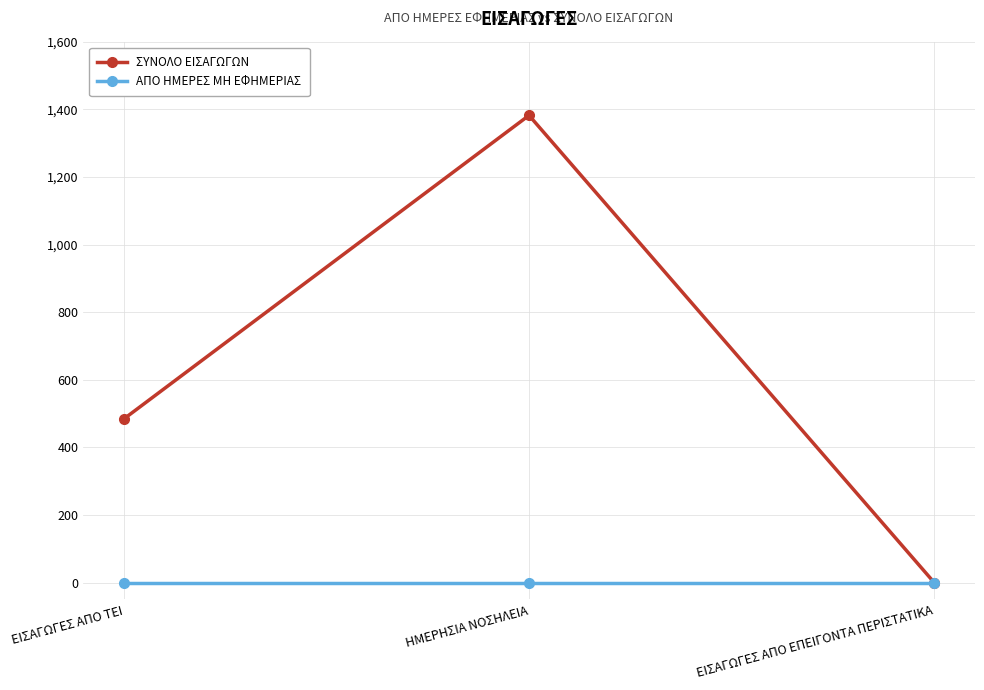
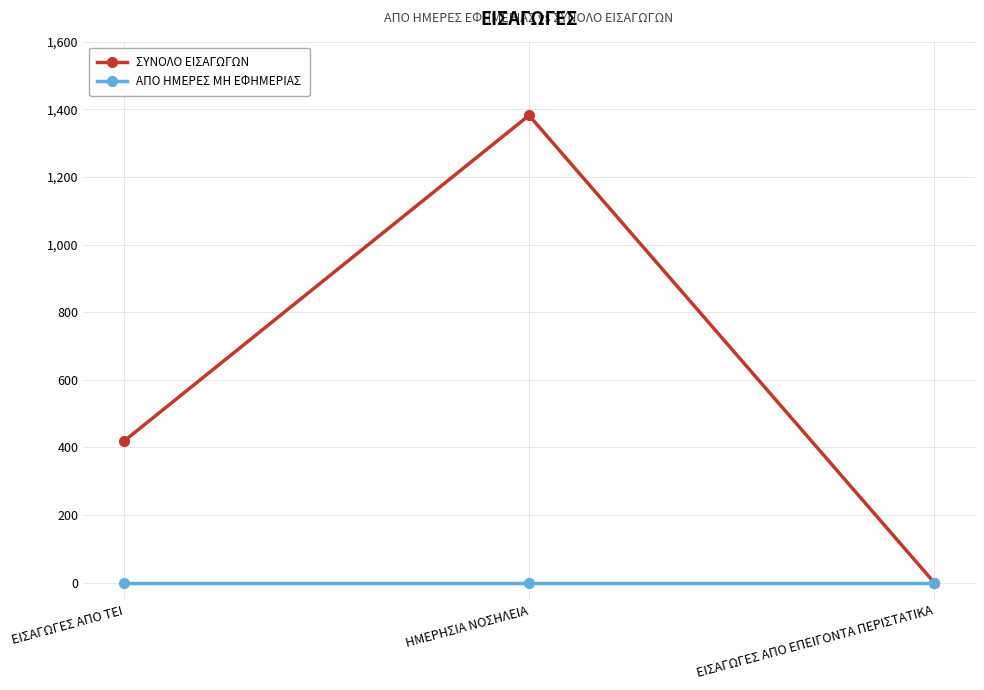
ΣΥΝΟΛΟ ΕΙΣΑΓΩΓΩΝ, ΕΙΣΑΓΩΓΕΣ ΑΠΟ ΤΕΙ: 480 -> 420
